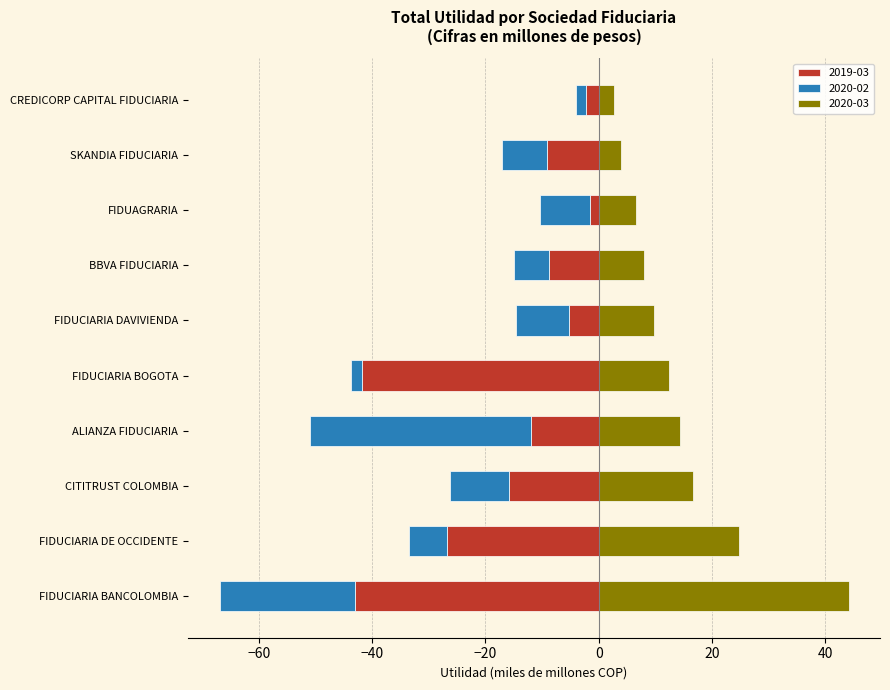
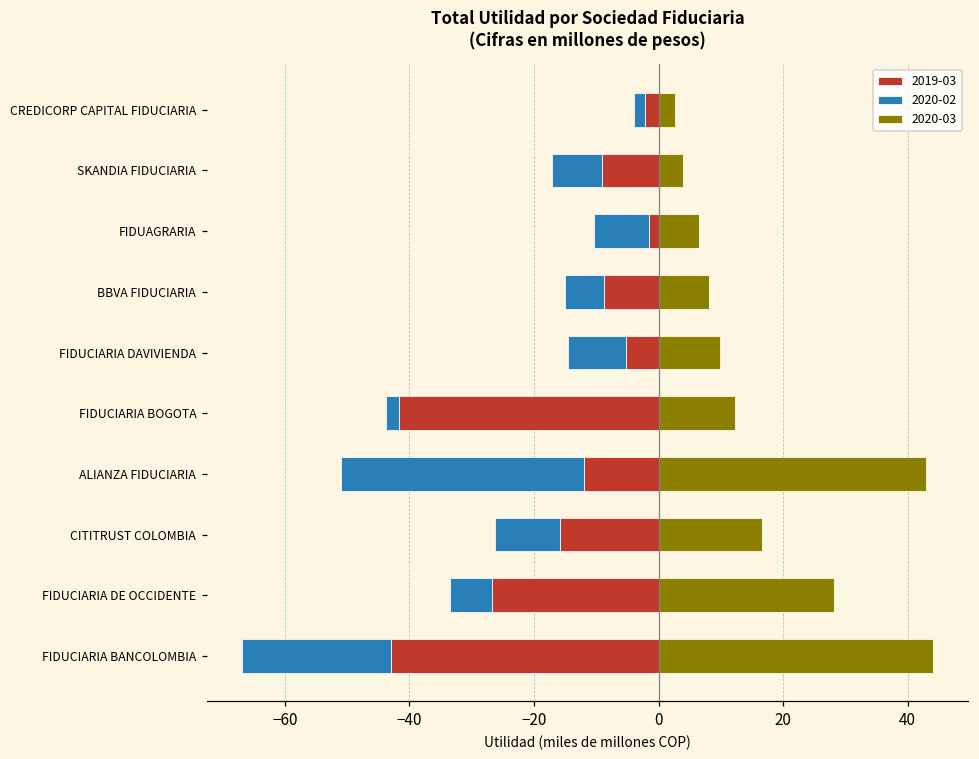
2020-03, ALIANZA FIDUCIARIA: 14 -> 43
2020-03, FIDUCIARIA DE OCCIDENTE: 25 -> 28
